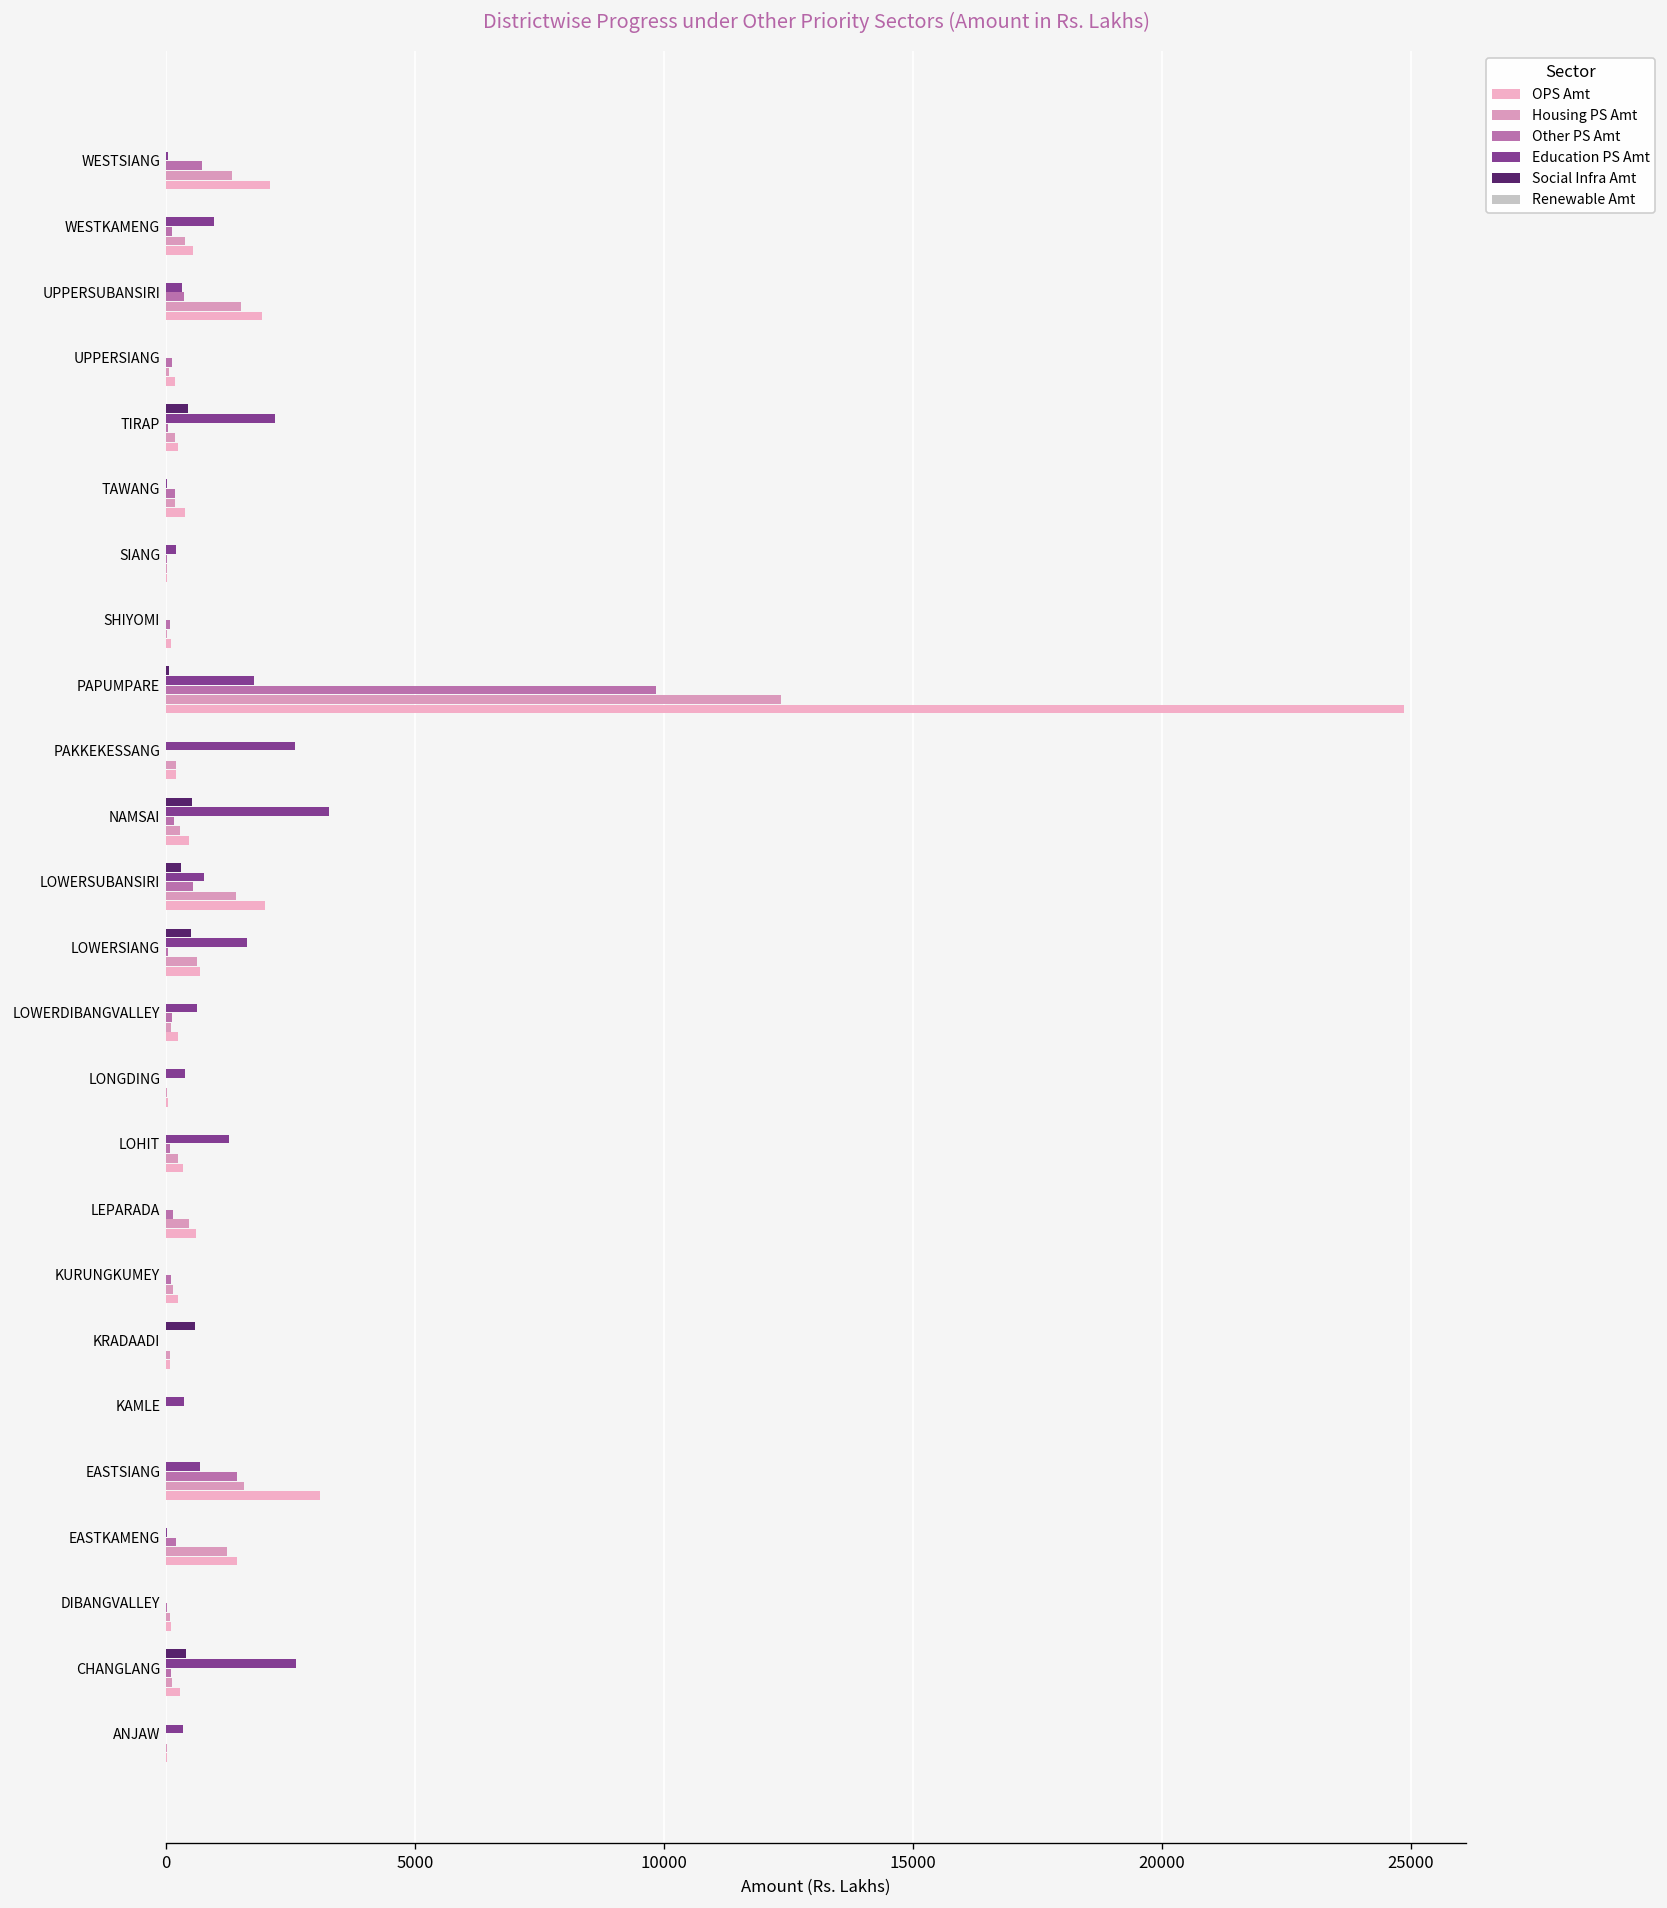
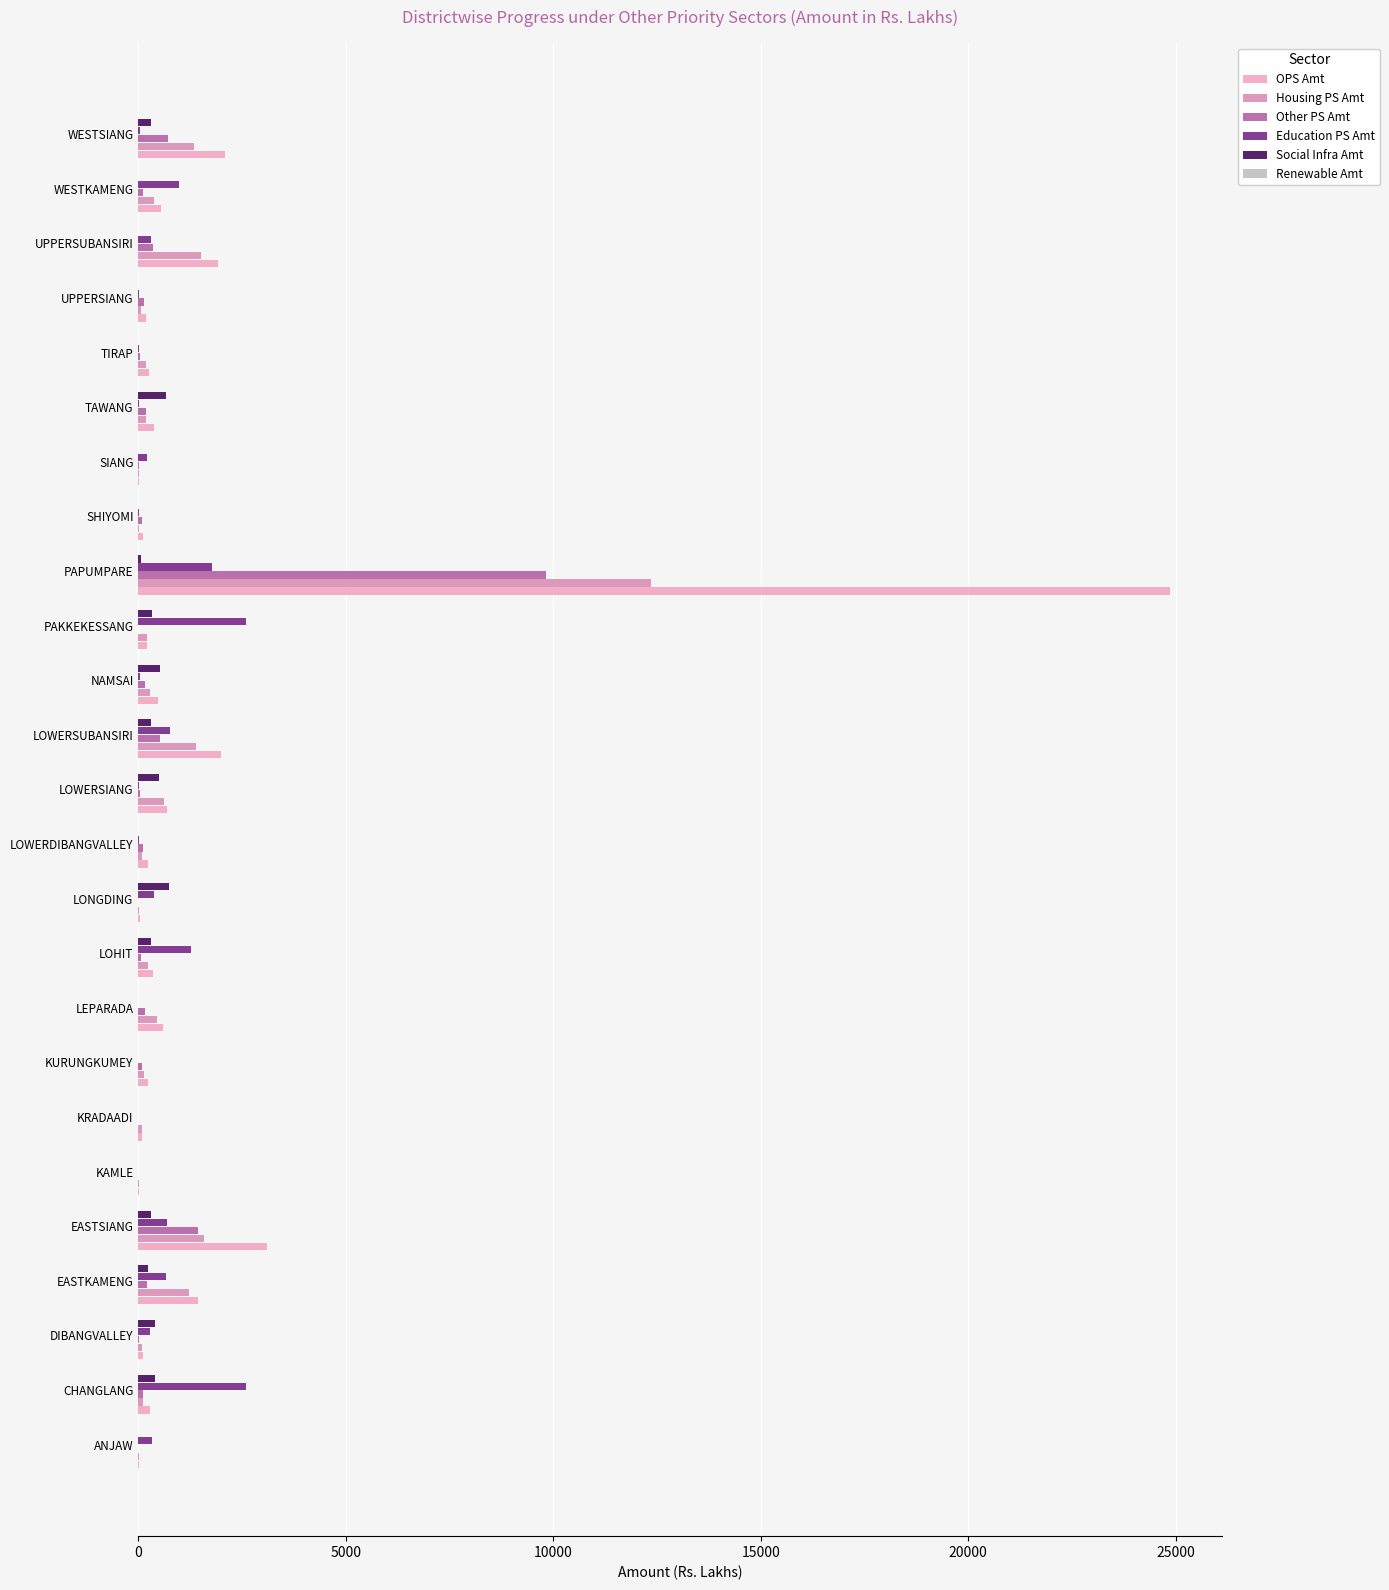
Social Infra Amt, WESTSIANG: 0 -> 300
Social Infra Amt, TIRAP: 400 -> 0
Education PS Amt, TIRAP: 2200 -> 0
Social Infra Amt, TAWANG: 0 -> 700
Social Infra Amt, PAKKEKESSANG: 0 -> 300
Education PS Amt, NAMSAI: 3300 -> 0
Education PS Amt, LOWERSIANG: 1600 -> 0
Education PS Amt, LOWERDIBANGVALLEY: 600 -> 0
Social Infra Amt, LONGDING: 0 -> 700
Social Infra Amt, LOHIT: 0 -> 300
Social Infra Amt, KRADAADI: 600 -> 0
Education PS Amt, KAMLE: 400 -> 0
Social Infra Amt, EASTSIANG: 0 -> 300
Social Infra Amt, EASTKAMENG: 0 -> 200
Education PS Amt, EASTKAMENG: 0 -> 700
Social Infra Amt, DIBANGVALLEY: 0 -> 400
Education PS Amt, DIBANGVALLEY: 0 -> 300
